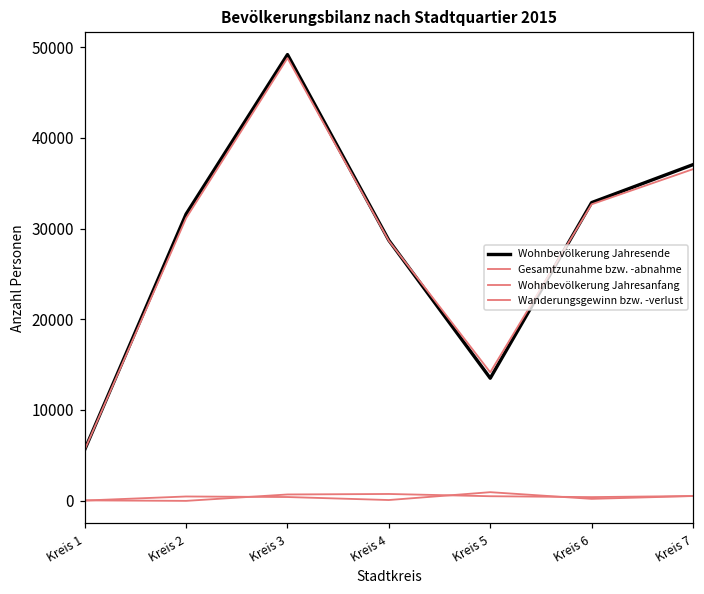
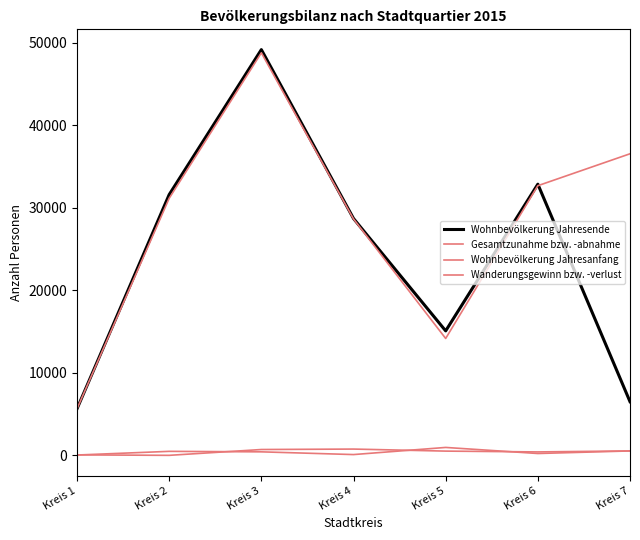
Wohnbevölkerung Jahresende, Kreis 5: 13000 -> 15000
Wohnbevölkerung Jahresende, Kreis 7: 37000 -> 6000
